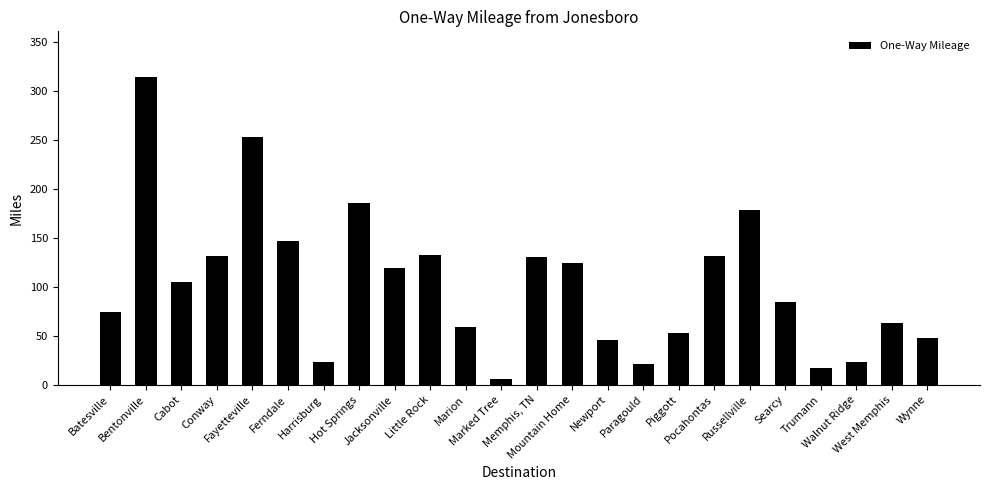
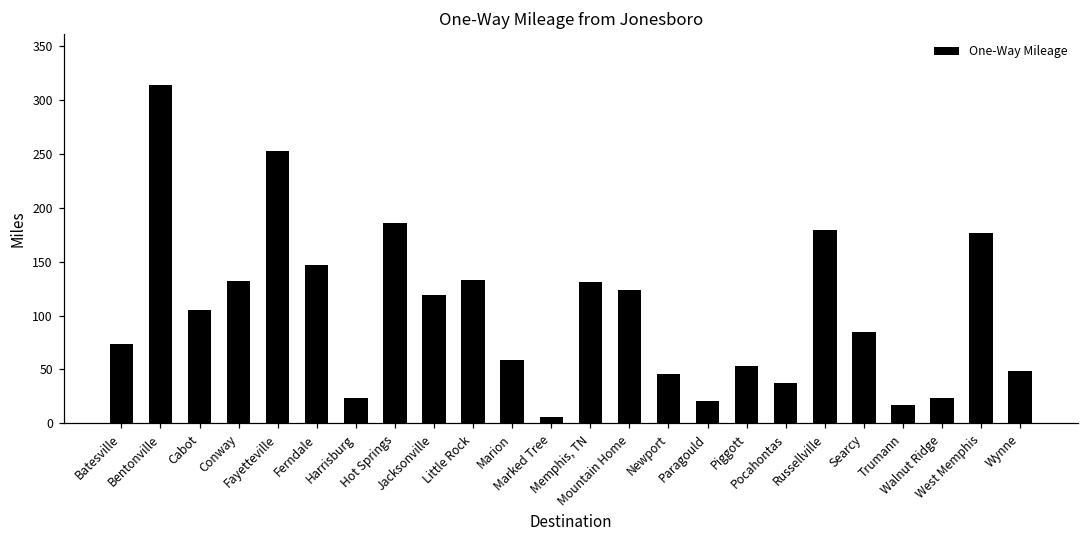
Pocahontas: 130 -> 40
West Memphis: 60 -> 180
